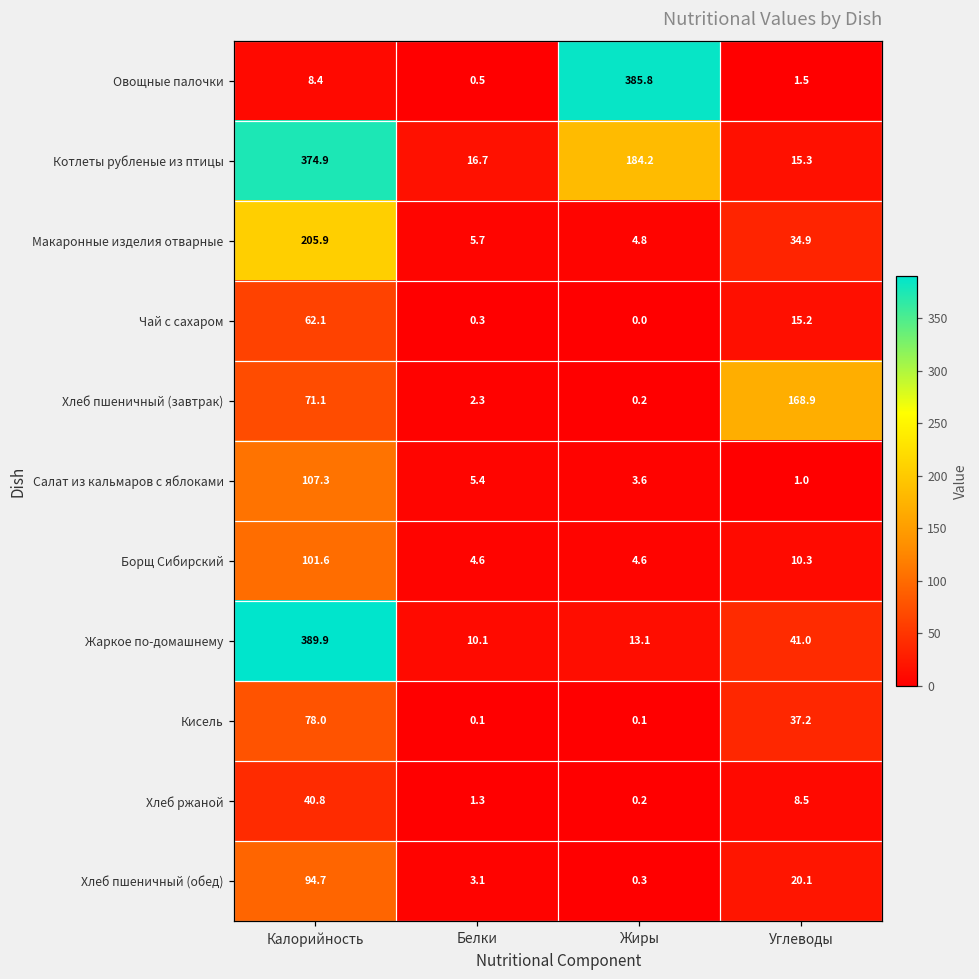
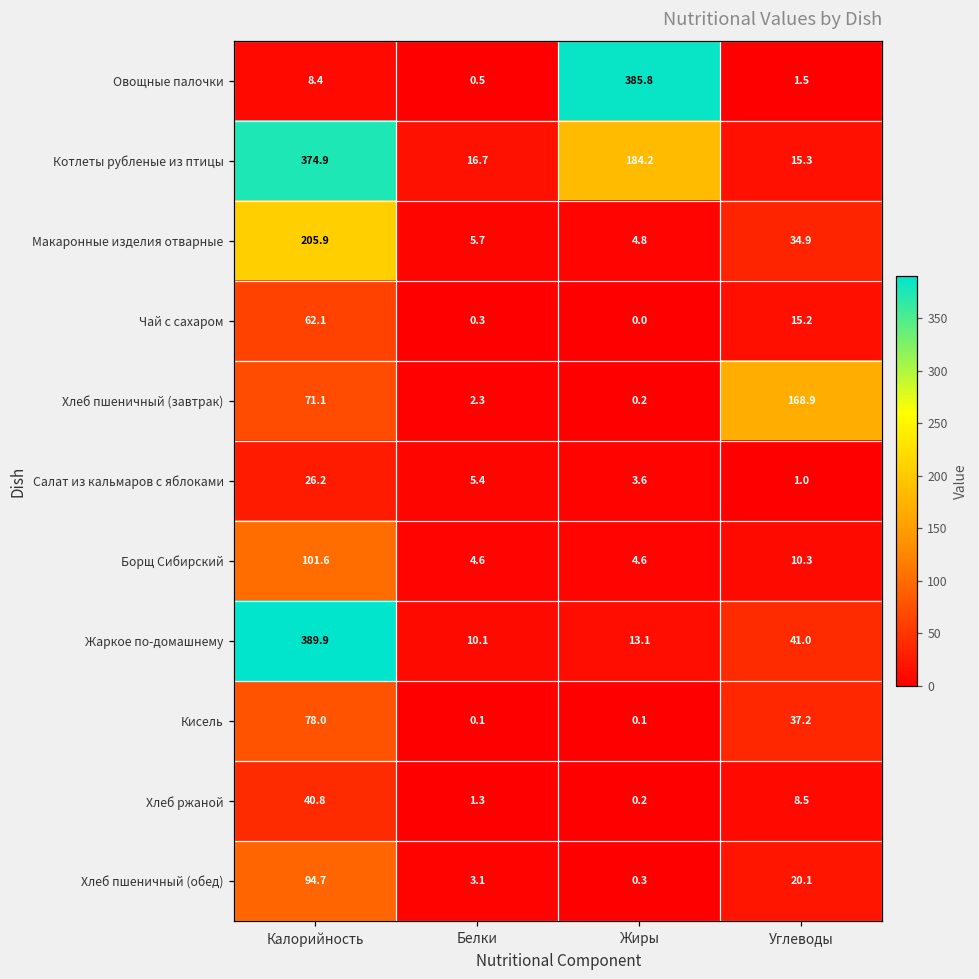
Салат из кальмаров с яблоками, Калорийность: 107.3 -> 26.2
